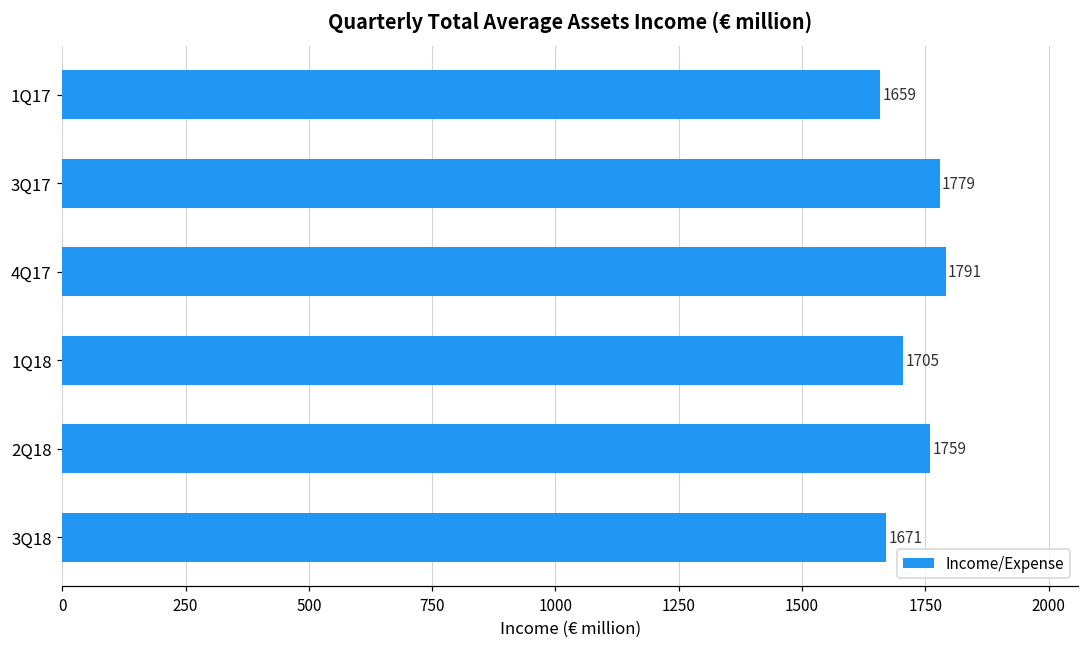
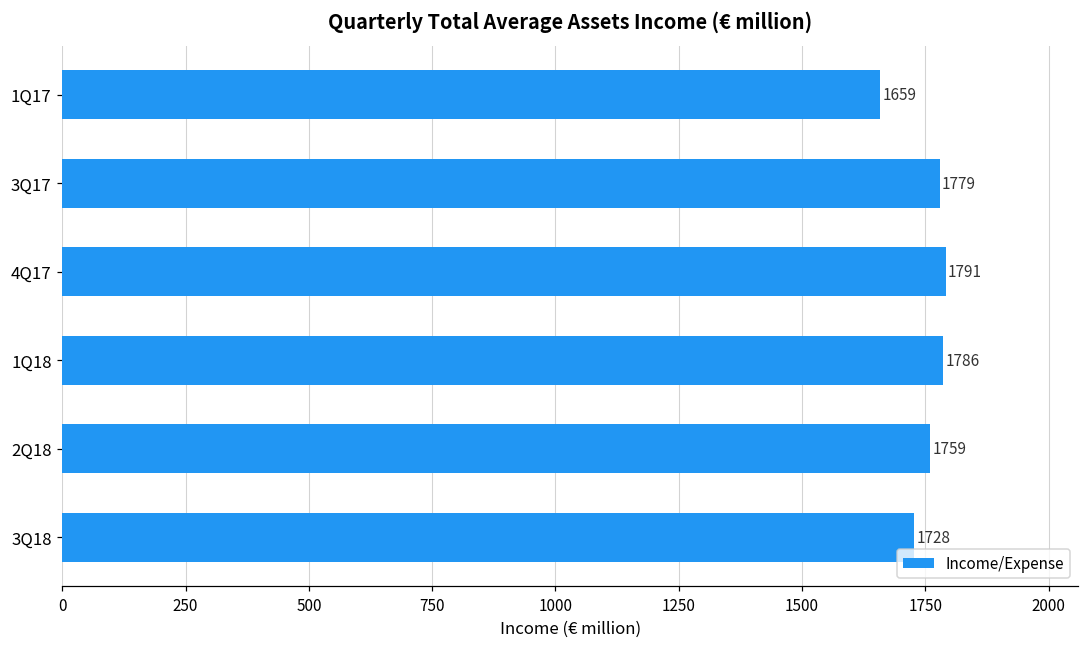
1Q18: 1705 -> 1786
3Q18: 1671 -> 1728
